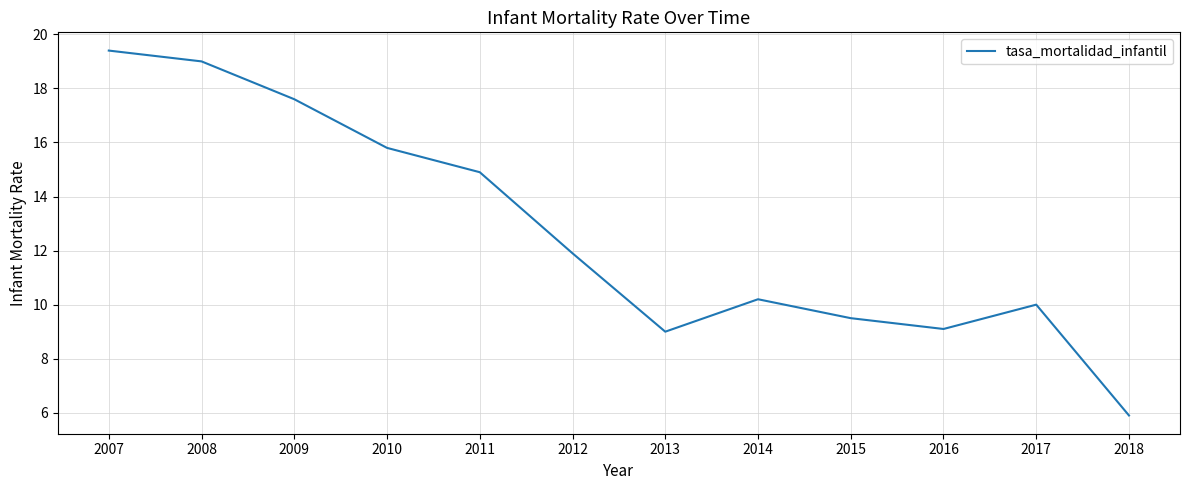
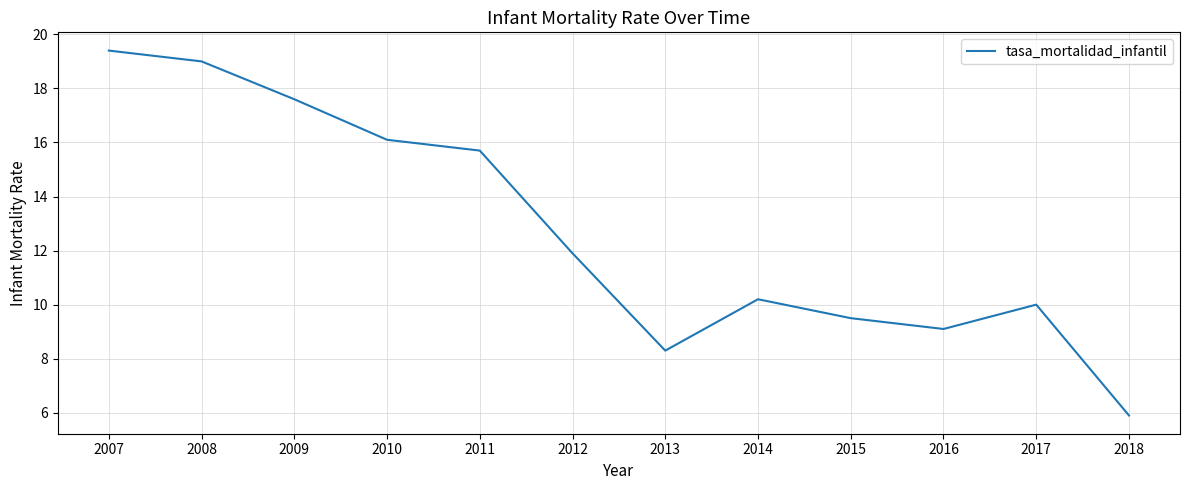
2010: 15.8 -> 16.1
2011: 14.9 -> 15.7
2013: 9.0 -> 8.3
